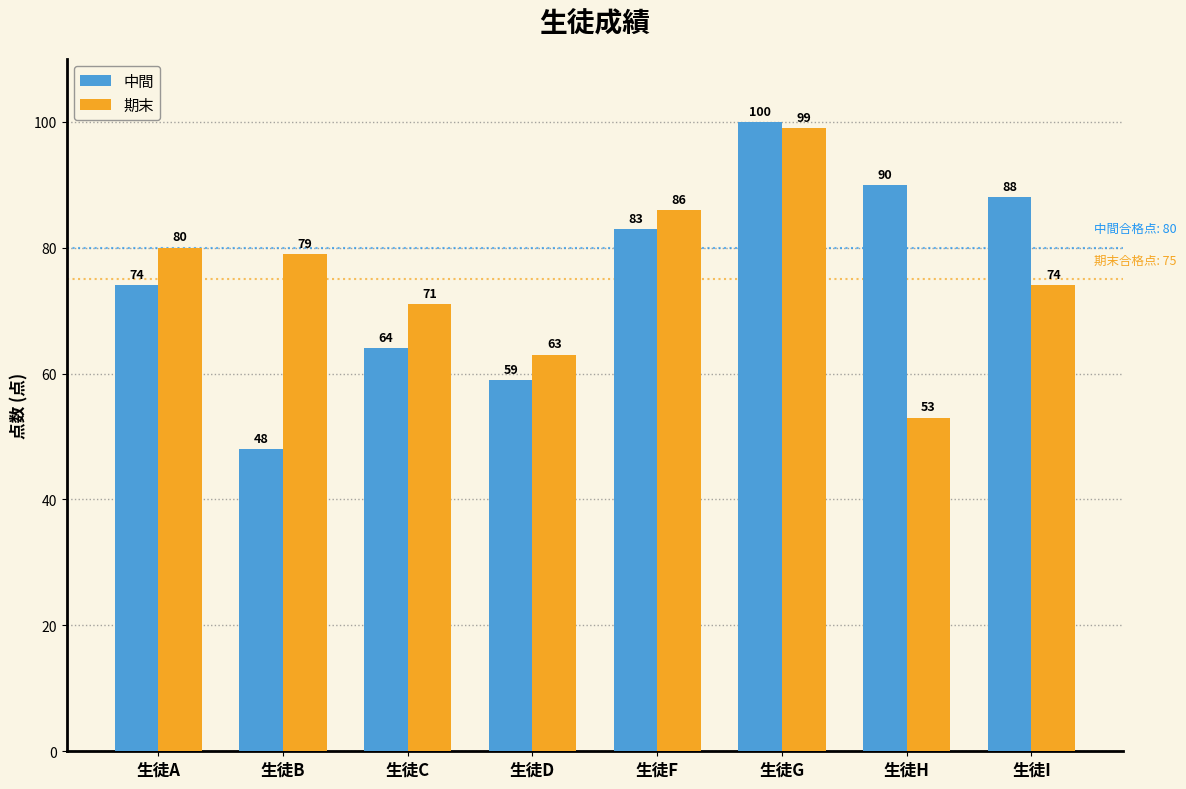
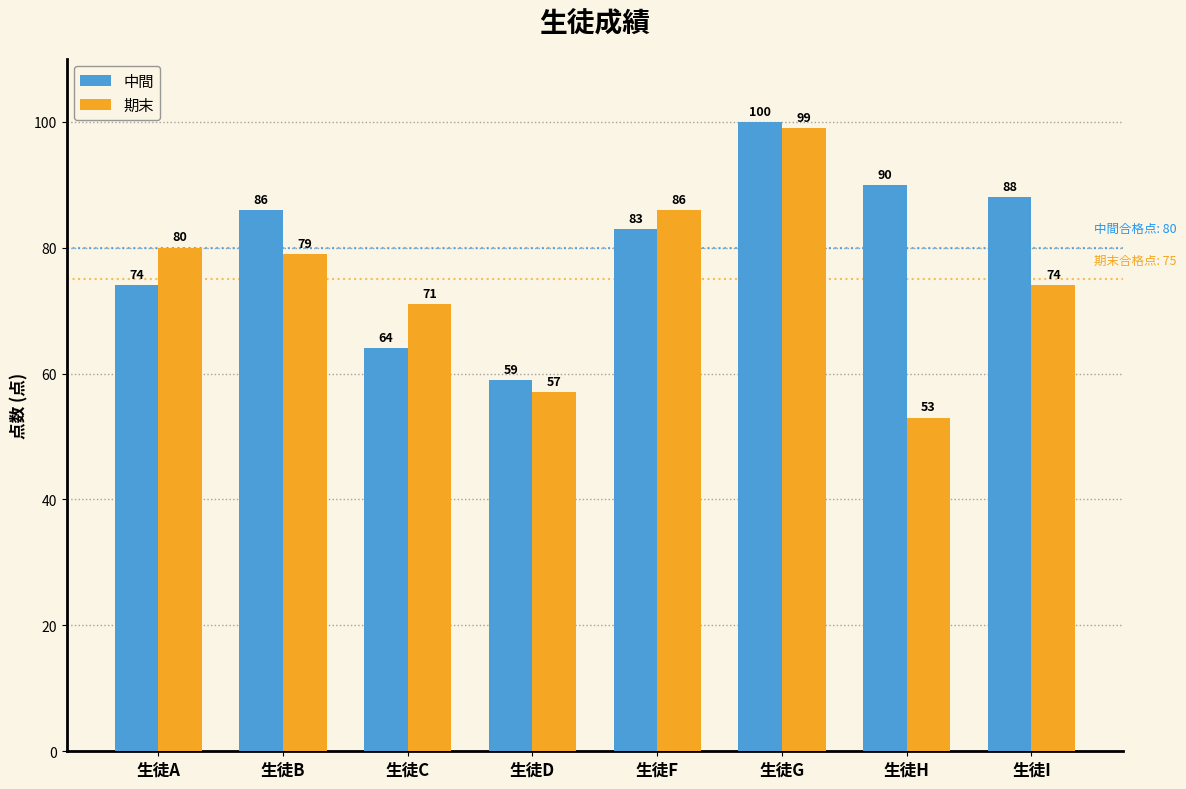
中間, 生徒B: 48 -> 86
期末, 生徒D: 63 -> 57
